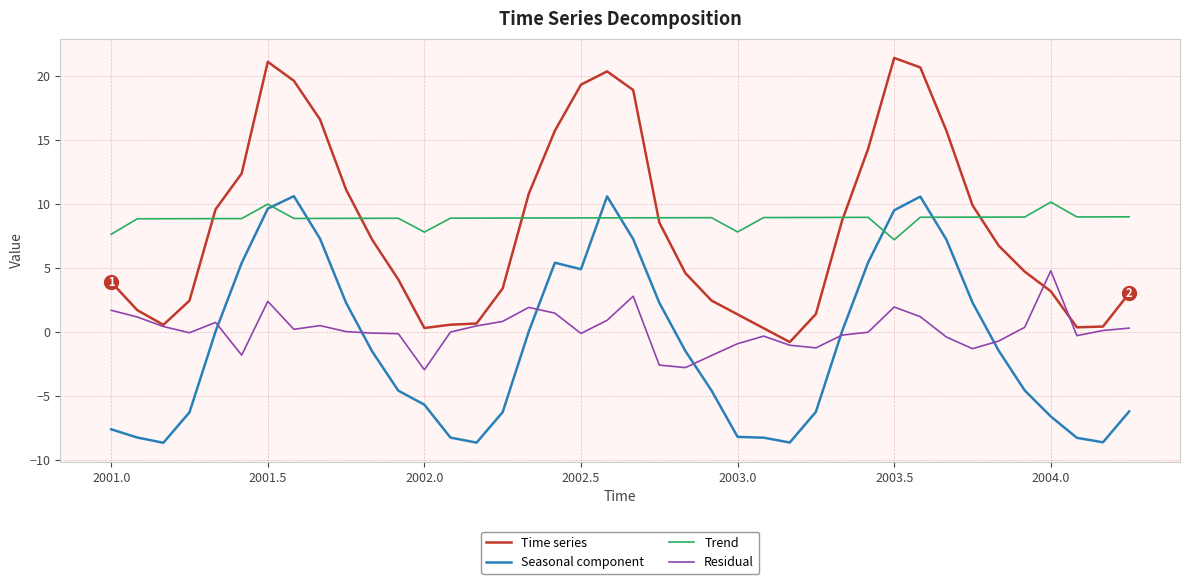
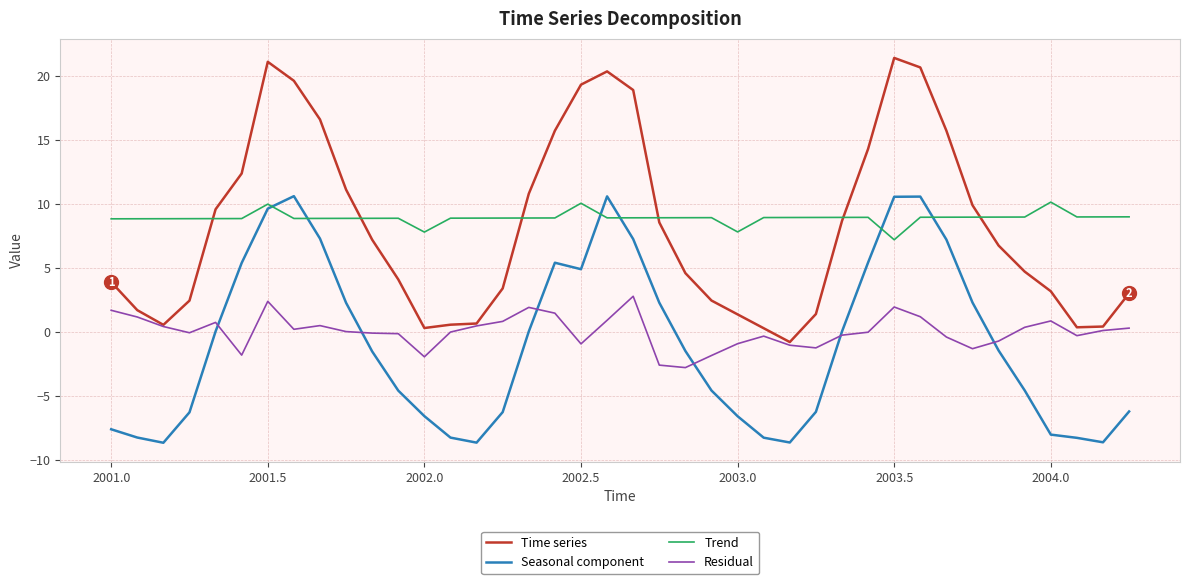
Trend, 2001.0: 7.6 -> 8.8
Seasonal component, 2002.0: -5.7 -> -6.6
Residual, 2002.0: -3.0 -> -2.0
Trend, 2002.5: 8.9 -> 10.0
Residual, 2002.5: -0.1 -> -1.0
Seasonal component, 2003.0: -8.2 -> -6.6
Seasonal component, 2003.5: 9.5 -> 10.5
Seasonal component, 2004.0: -6.6 -> -8.0
Residual, 2004.0: 4.7 -> 0.8
